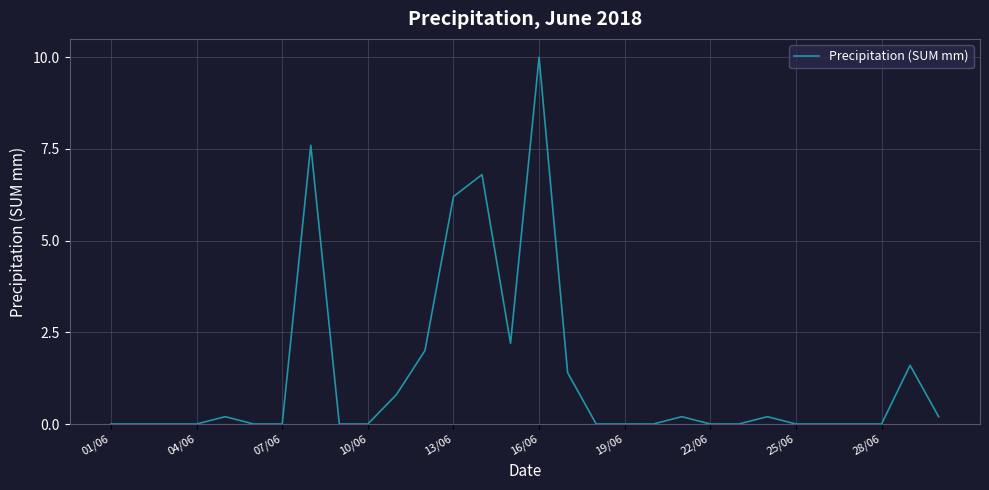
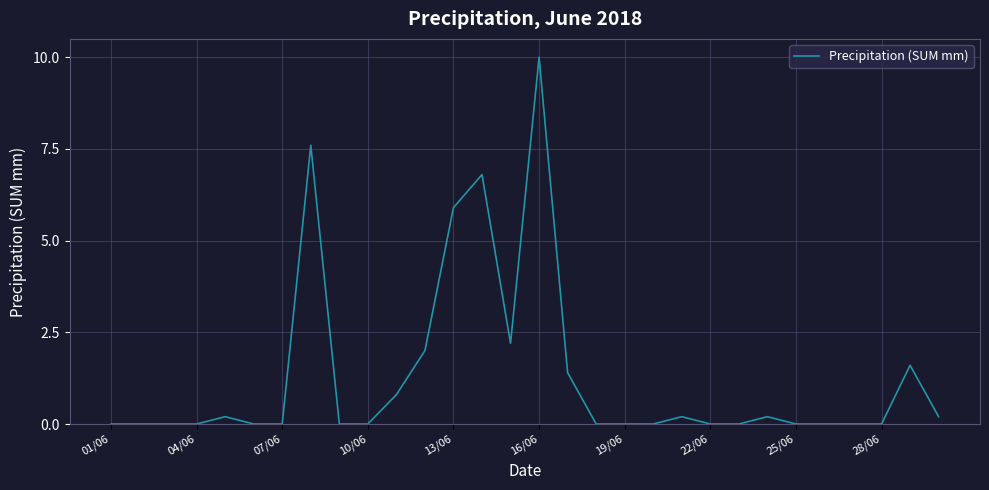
13/06: 6.2 -> 5.9
